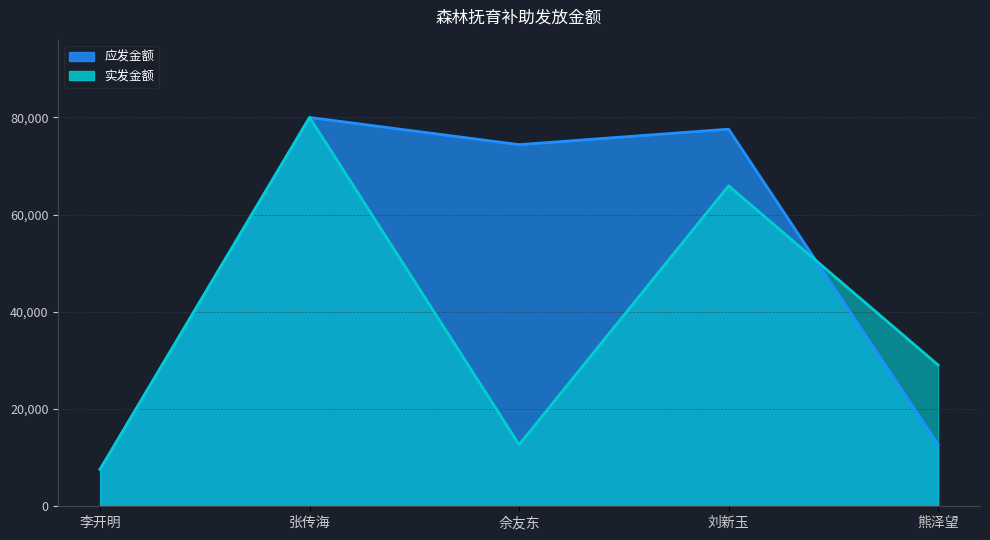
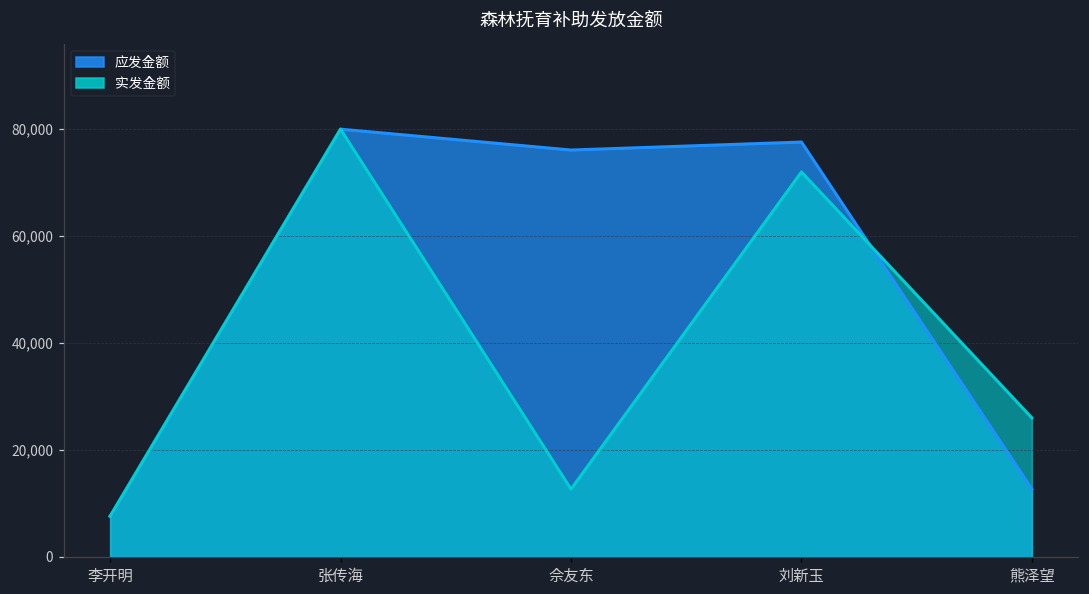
应发金额, 佘友东: 74,000 -> 76,000
实发金额, 刘新玉: 66,000 -> 72,000
实发金额, 熊泽望: 29,000 -> 26,000
